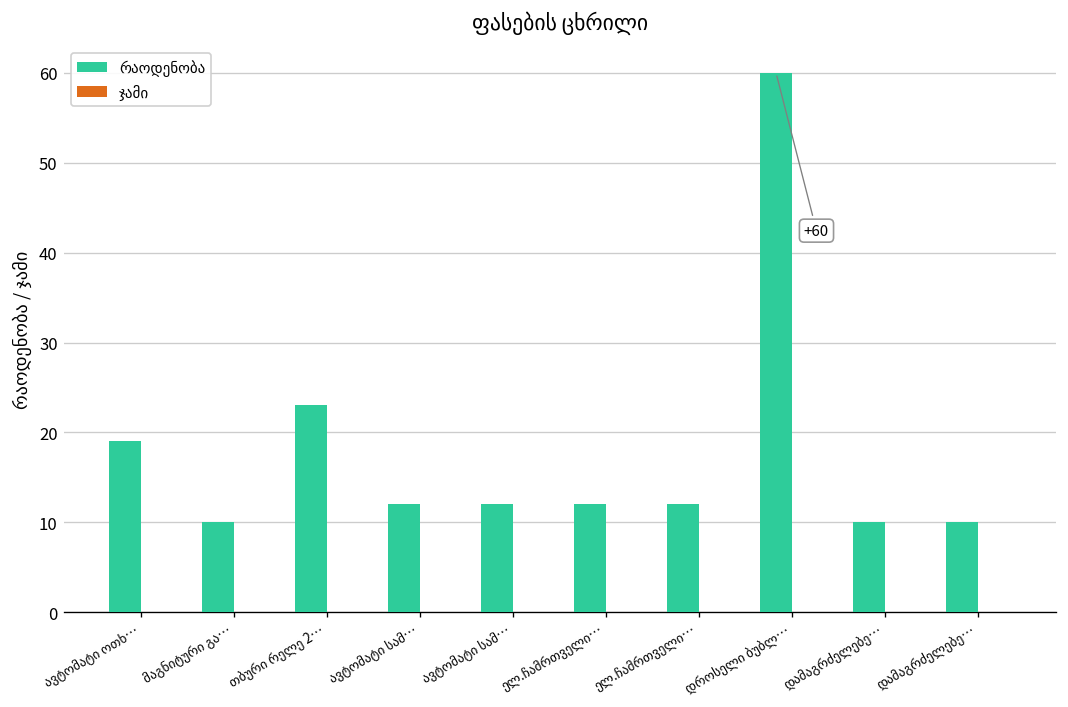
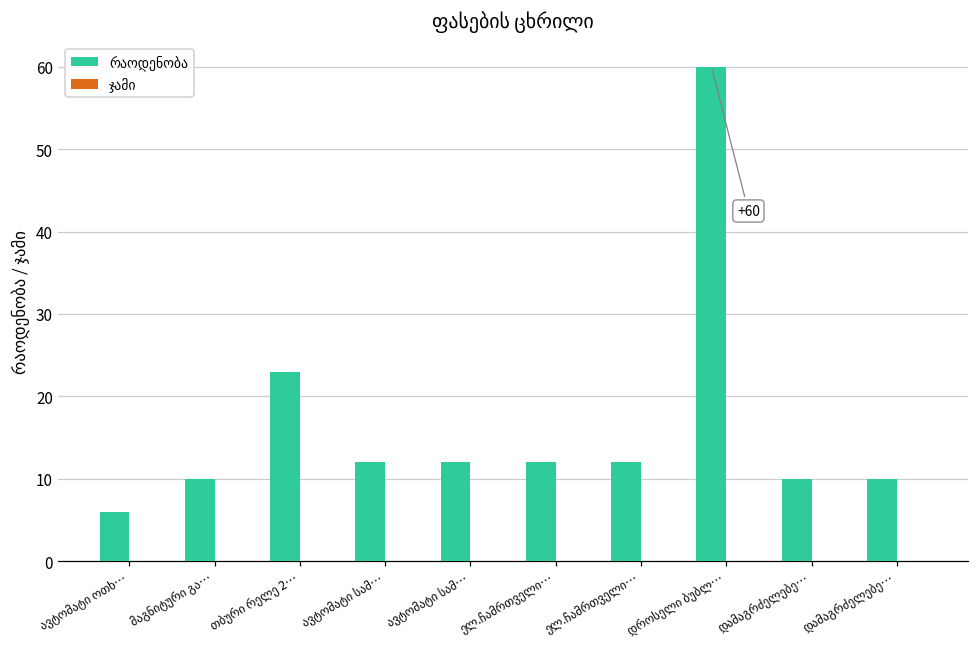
რაოდენობა, ავტომატი ოთხ…: 19 -> 6
